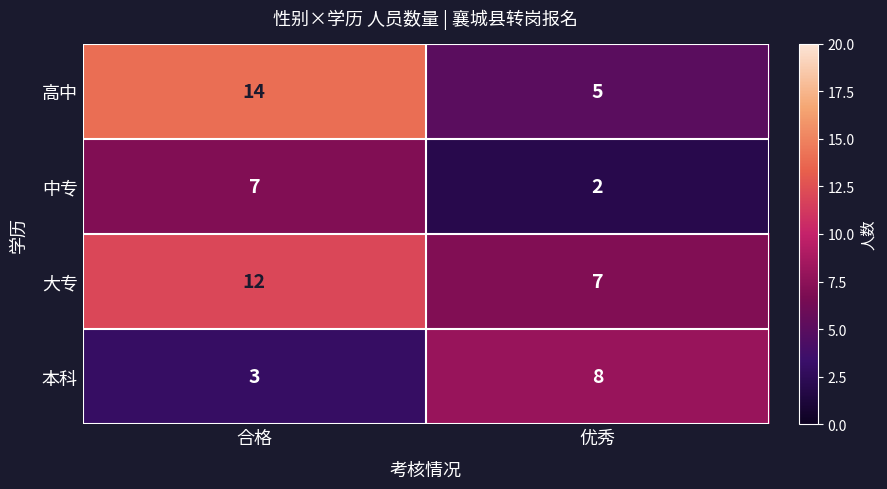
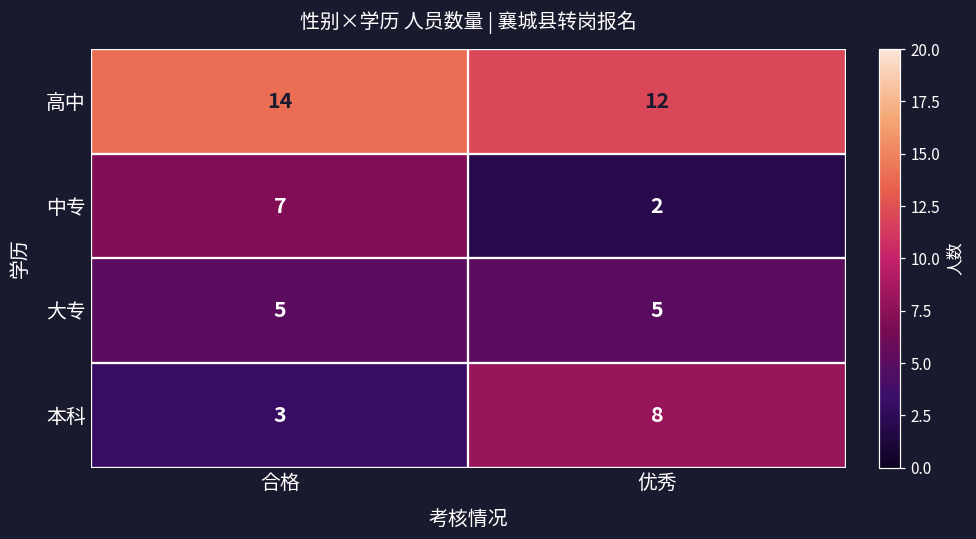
高中, 优秀: 5 -> 12
大专, 合格: 12 -> 5
大专, 优秀: 7 -> 5
